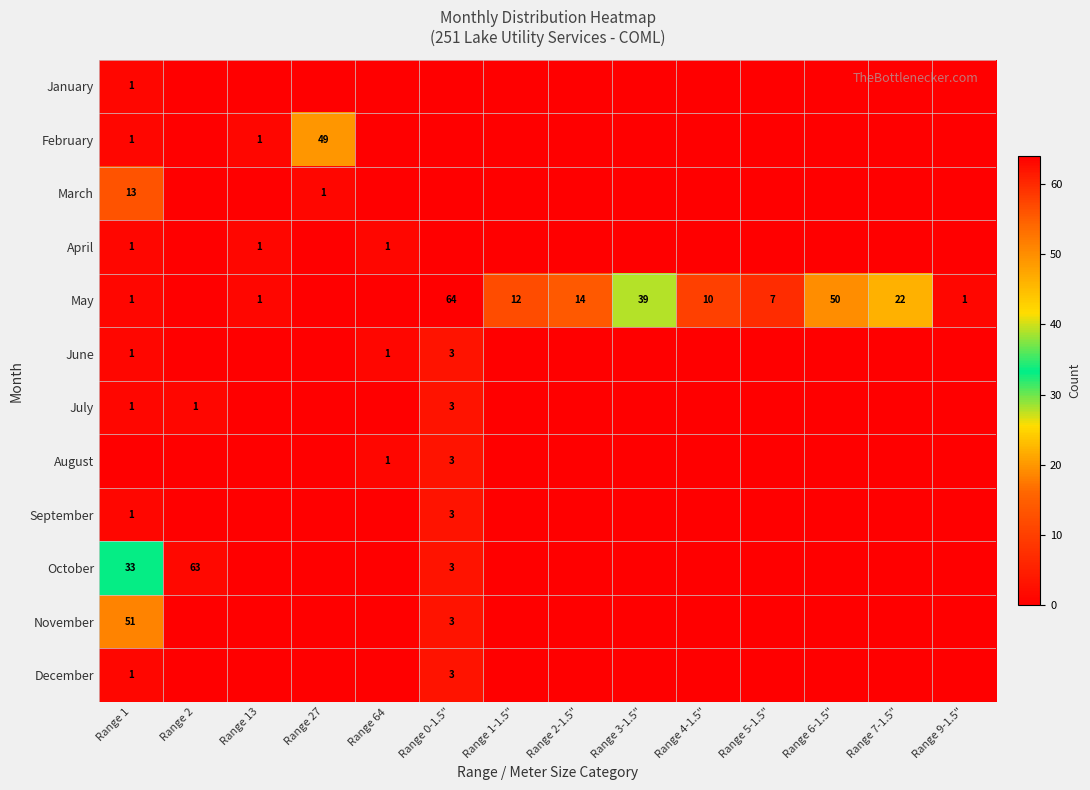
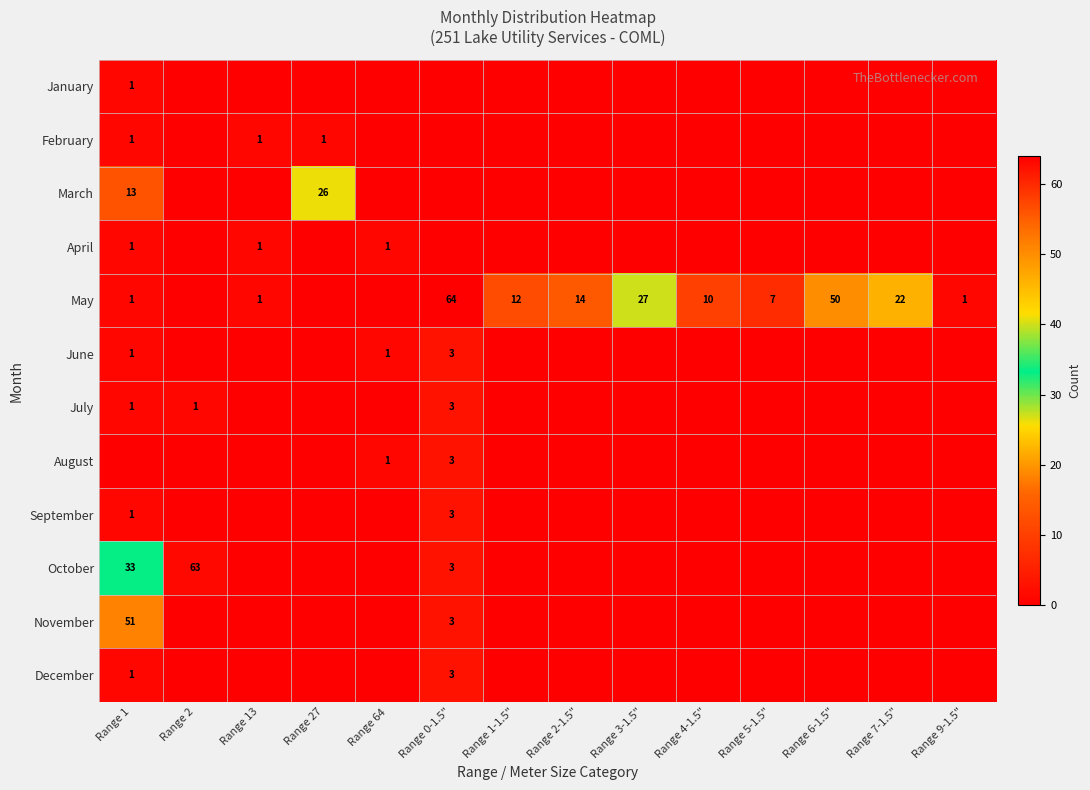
February, Range 27: 49 -> 1
March, Range 27: 1 -> 26
May, Range 3-1.5": 39 -> 27
